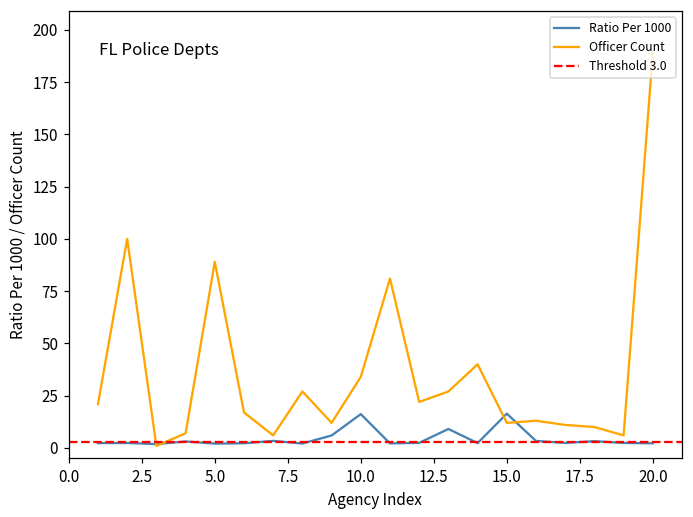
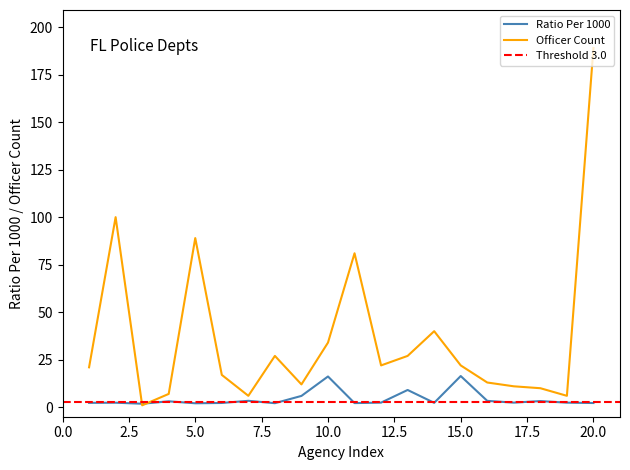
Officer Count, 15.0: 12 -> 22
